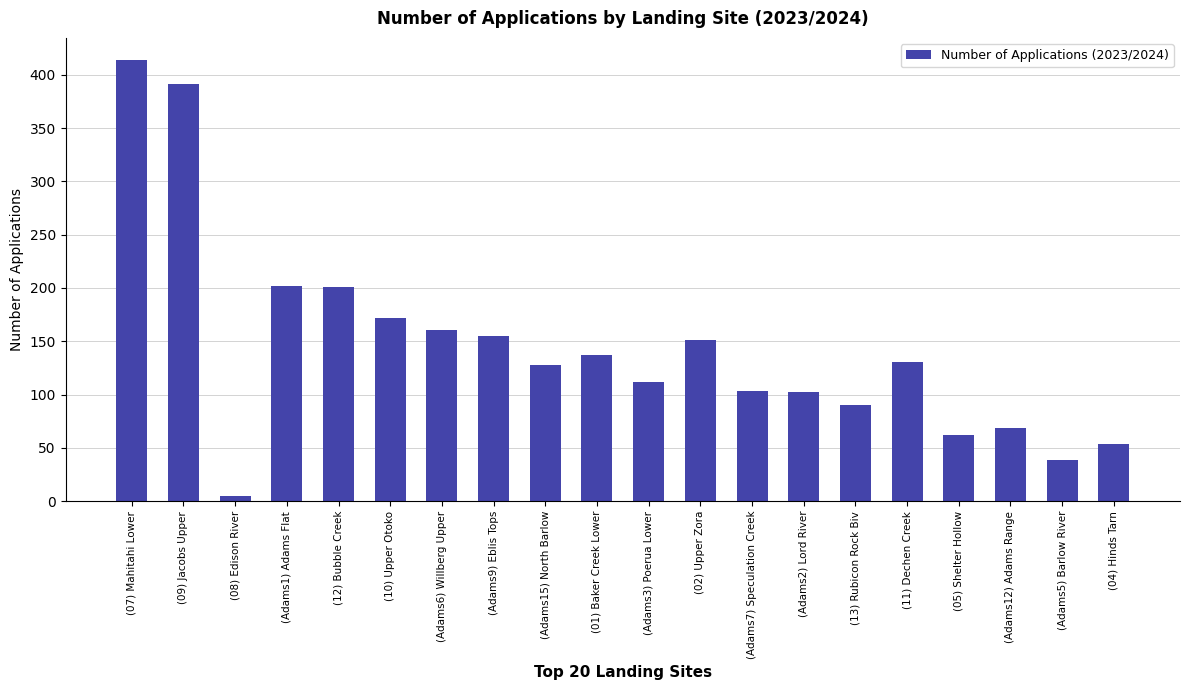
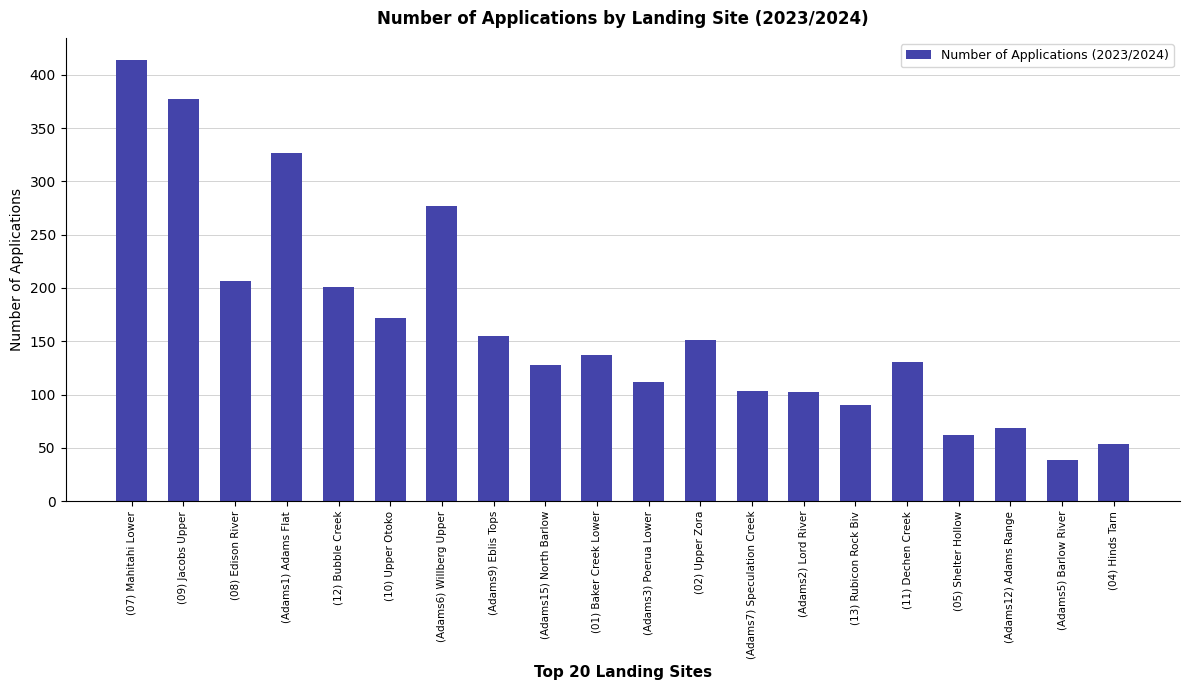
(09) Jacobs Upper: 391 -> 377
(08) Edison River: 5 -> 207
(Adams1) Adams Flat: 202 -> 327
(Adams6) Willberg Upper: 161 -> 277
